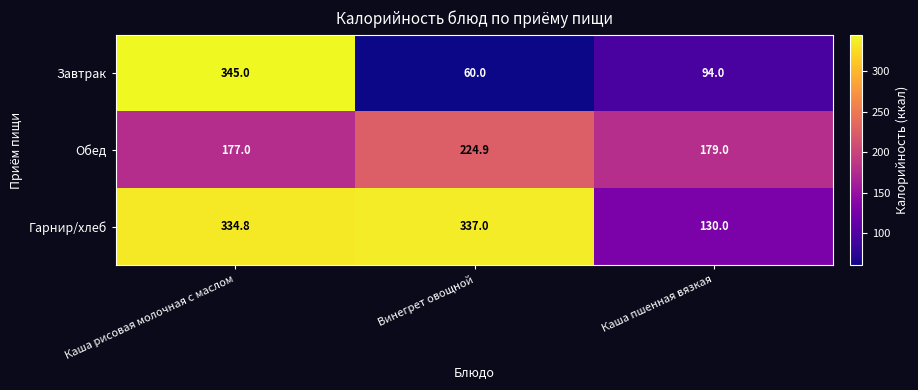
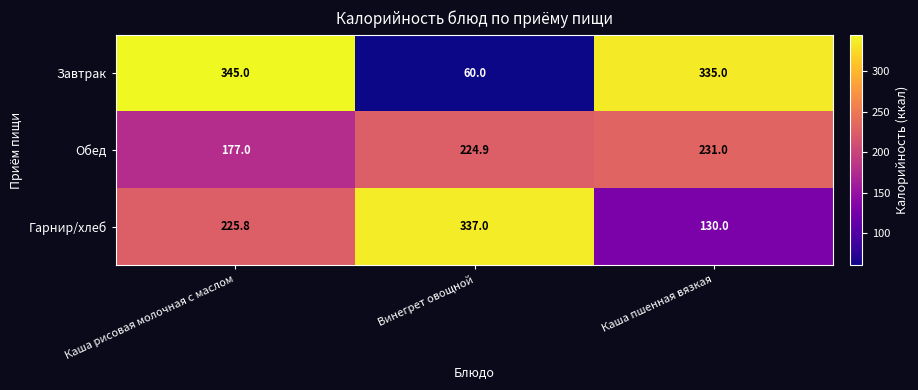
Завтрак, Каша пшенная вязкая: 94.0 -> 335.0
Обед, Каша пшенная вязкая: 179.0 -> 231.0
Гарнир/хлеб, Каша рисовая молочная с маслом: 334.8 -> 225.8
